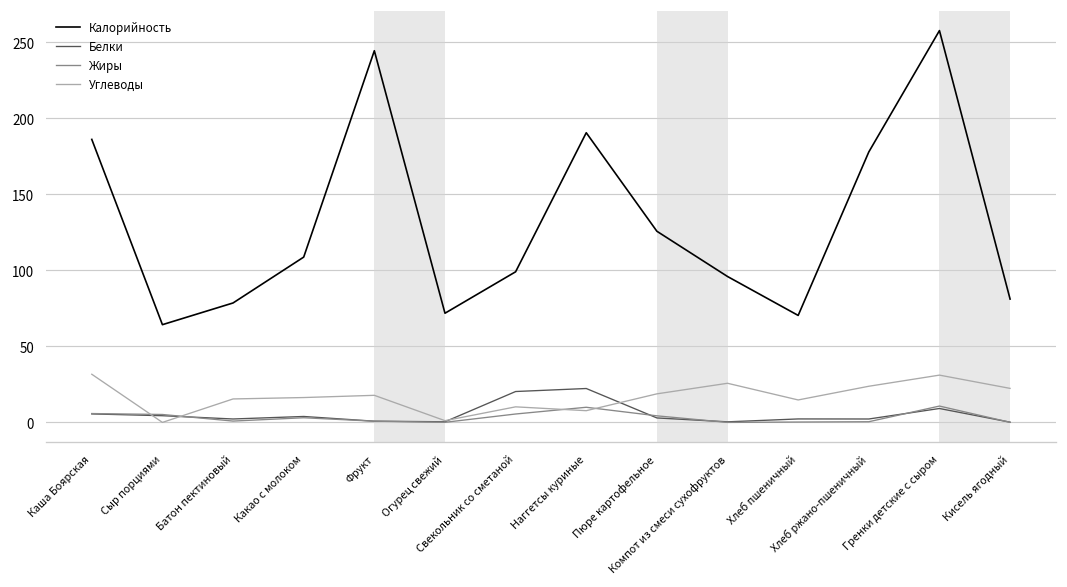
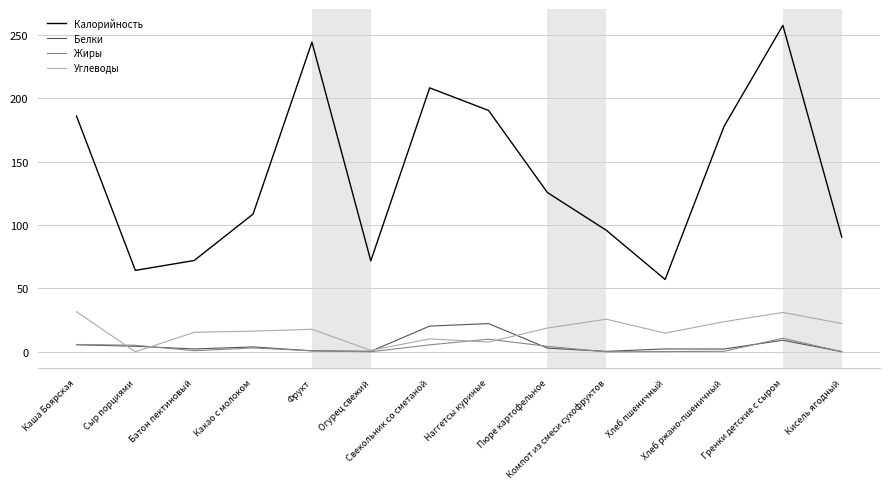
Калорийность, Батон пектиновый: 79 -> 72
Калорийность, Свекольник со сметаной: 99 -> 208
Калорийность, Хлеб пшеничный: 70 -> 57
Калорийность, Кисель ягодный: 81 -> 91
